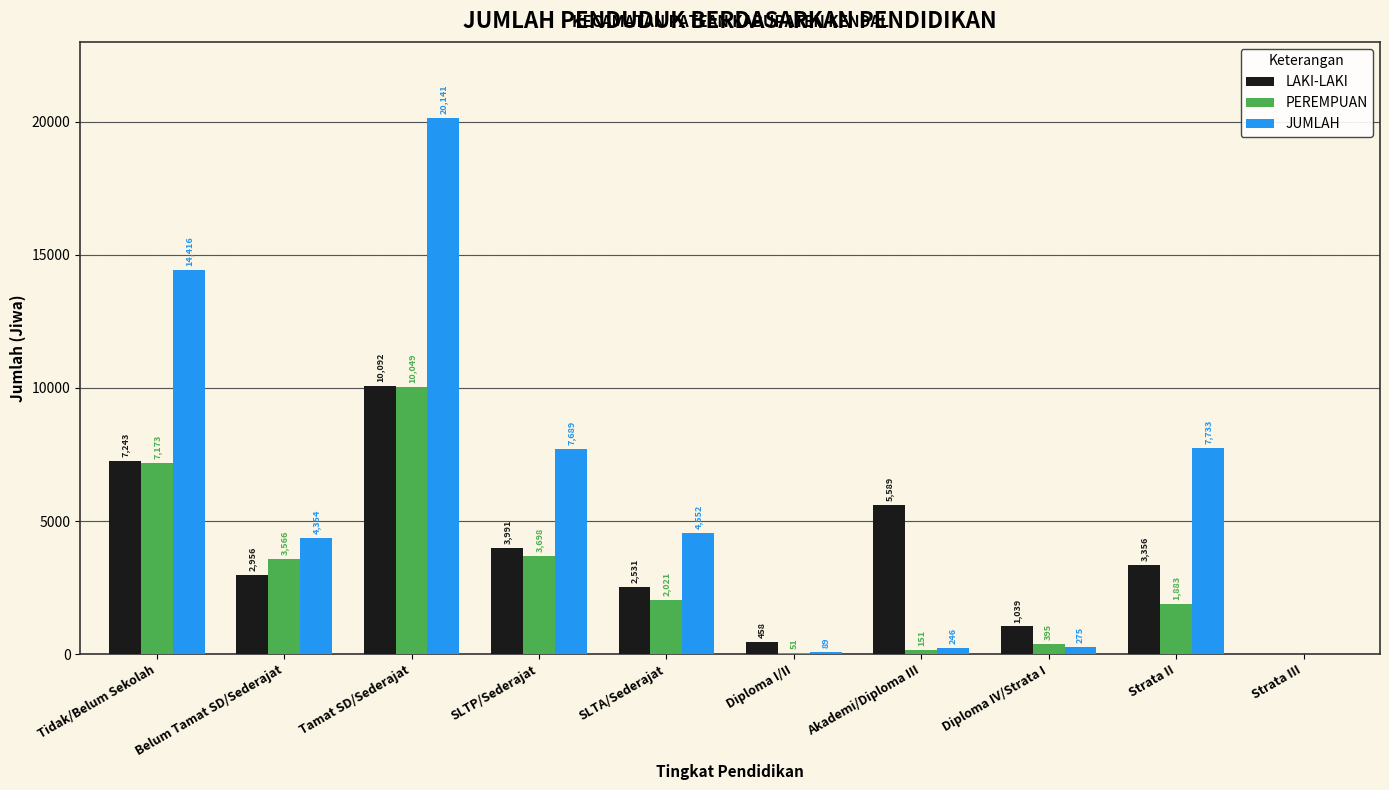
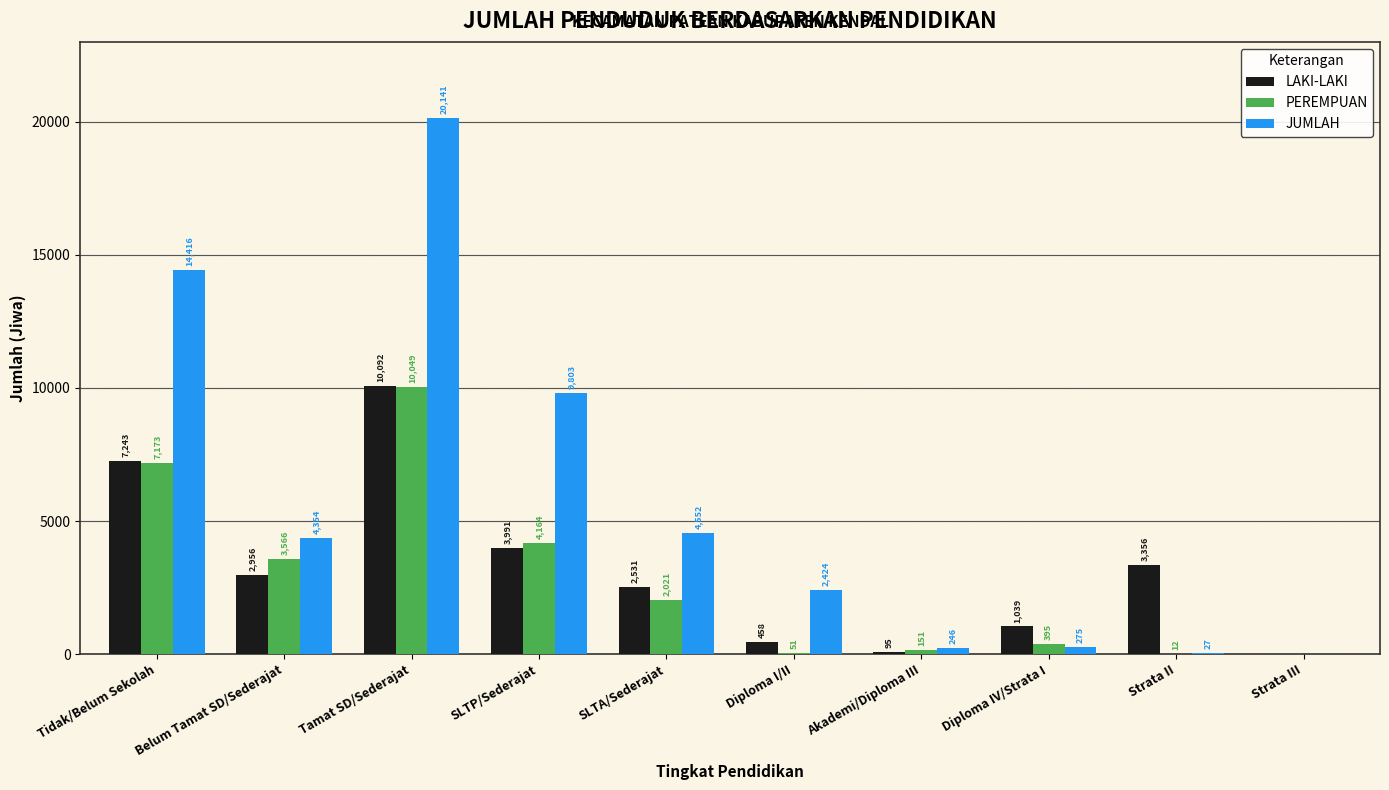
PEREMPUAN, SLTP/Sederajat: 3,698 -> 4,164
JUMLAH, SLTP/Sederajat: 7,689 -> 9,803
JUMLAH, Diploma I/II: 89 -> 2,424
LAKI-LAKI, Akademi/Diploma III: 5,589 -> 95
PEREMPUAN, Strata II: 1,883 -> 12
JUMLAH, Strata II: 7,733 -> 27
